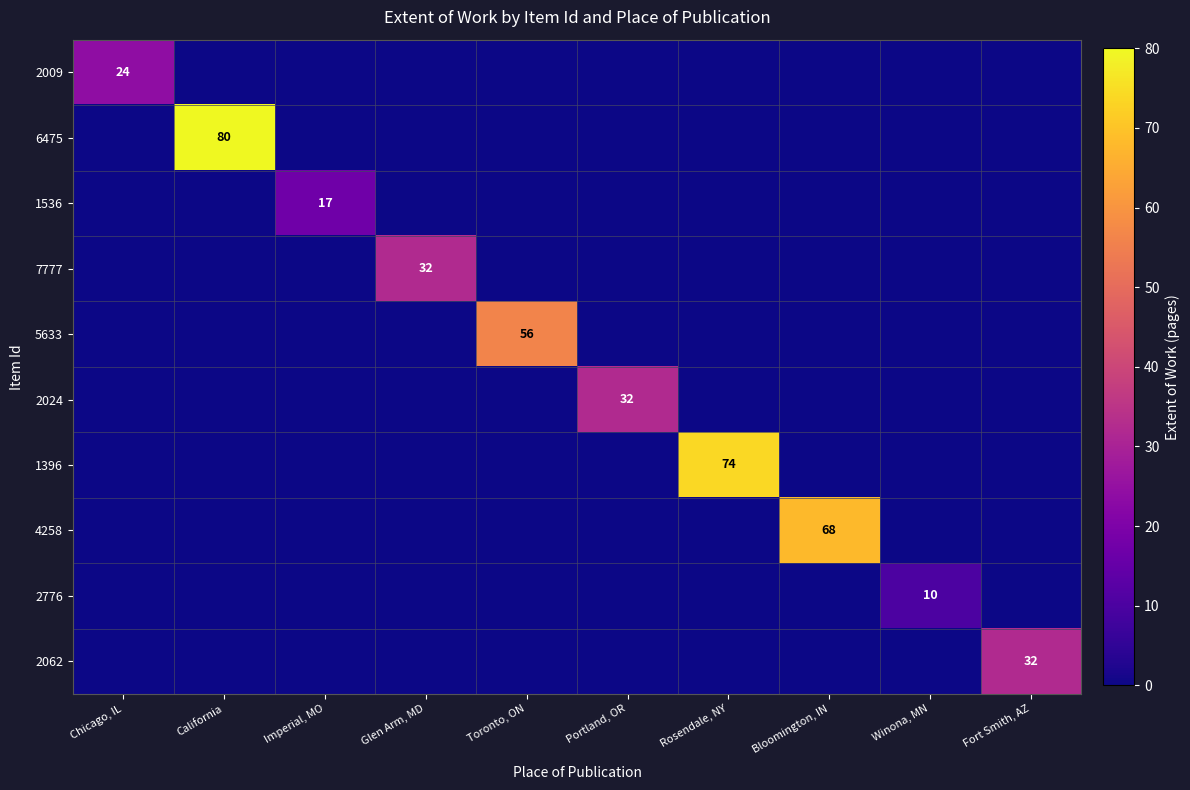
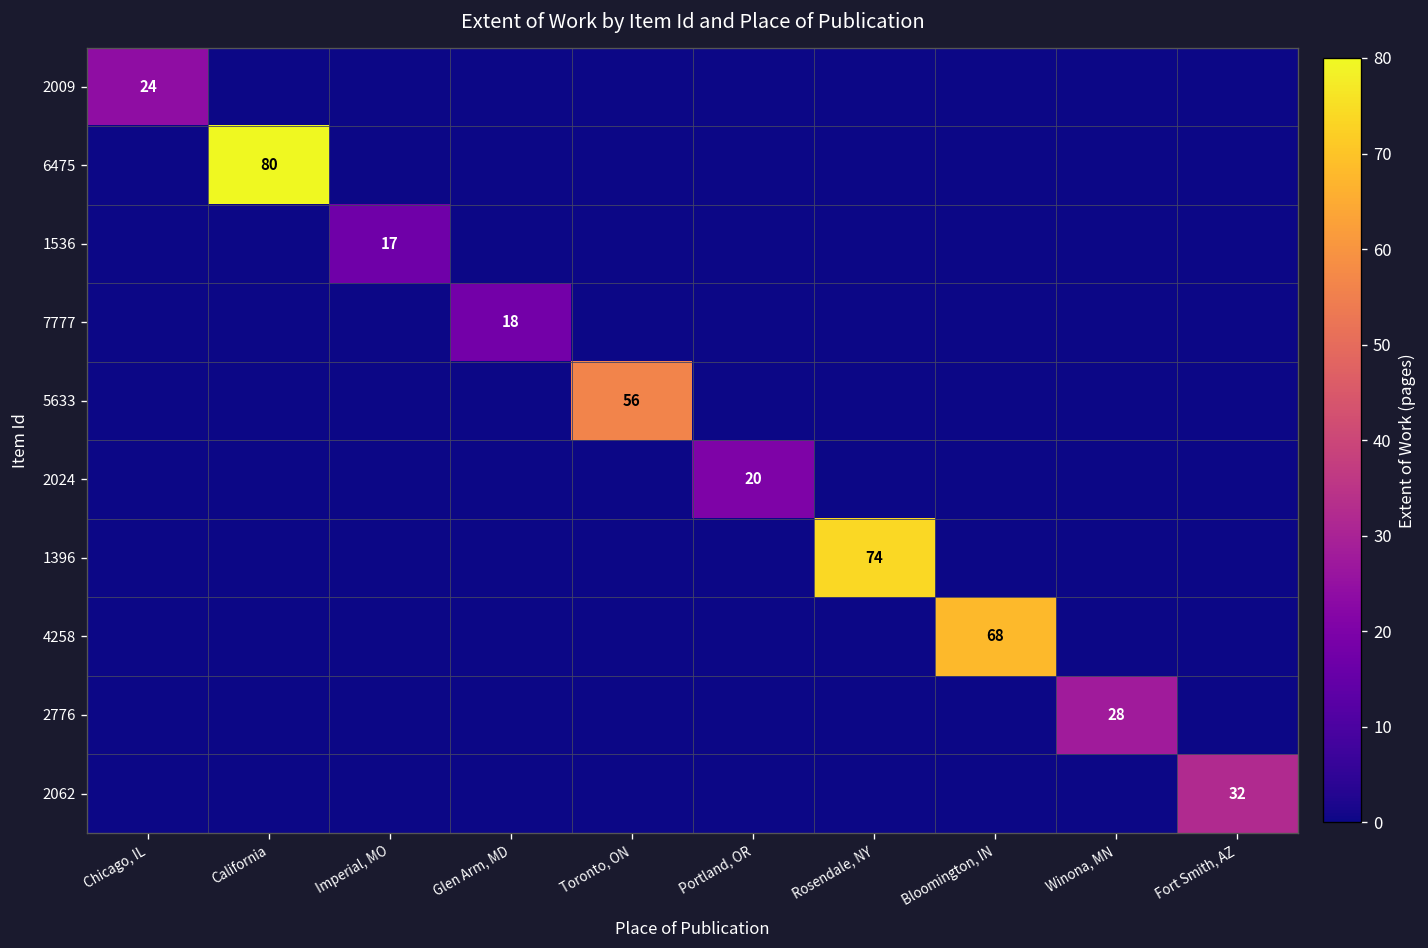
7777, Glen Arm, MD: 32 -> 18
2024, Portland, OR: 32 -> 20
2776, Winona, MN: 10 -> 28
